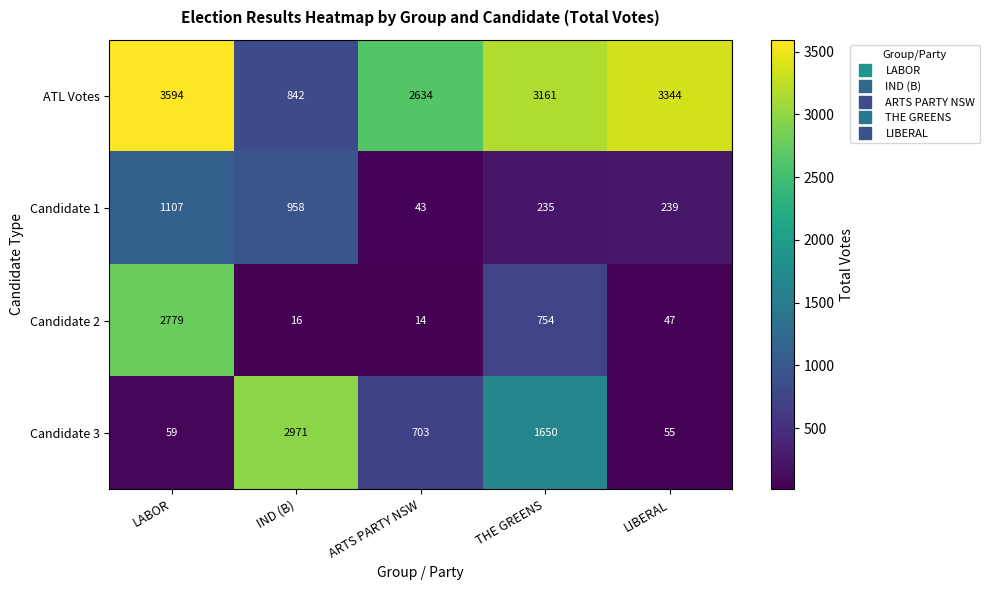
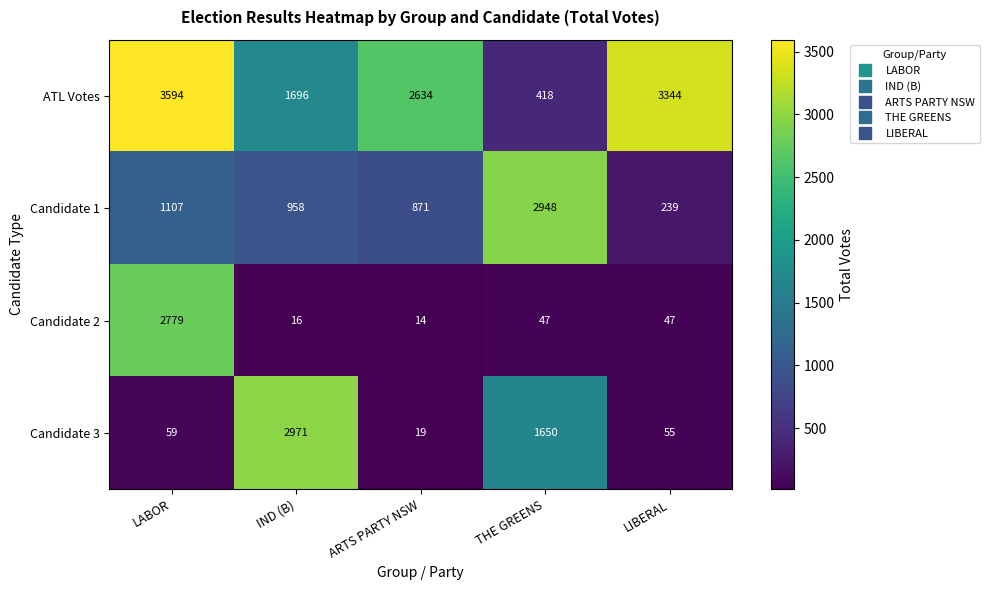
ATL Votes, IND (B): 842 -> 1696
ATL Votes, THE GREENS: 3161 -> 418
Candidate 1, ARTS PARTY NSW: 43 -> 871
Candidate 1, THE GREENS: 235 -> 2948
Candidate 2, THE GREENS: 754 -> 47
Candidate 3, ARTS PARTY NSW: 703 -> 19
